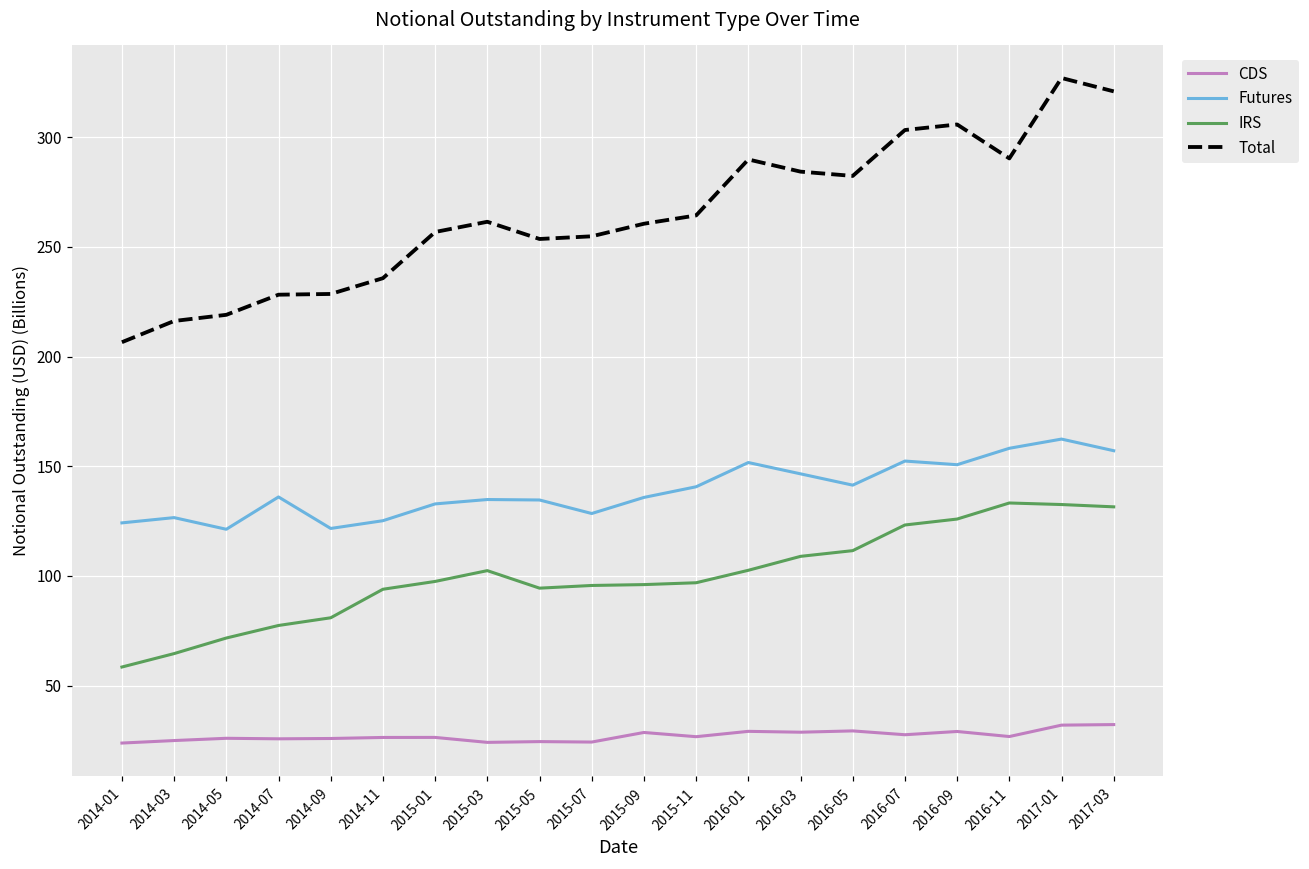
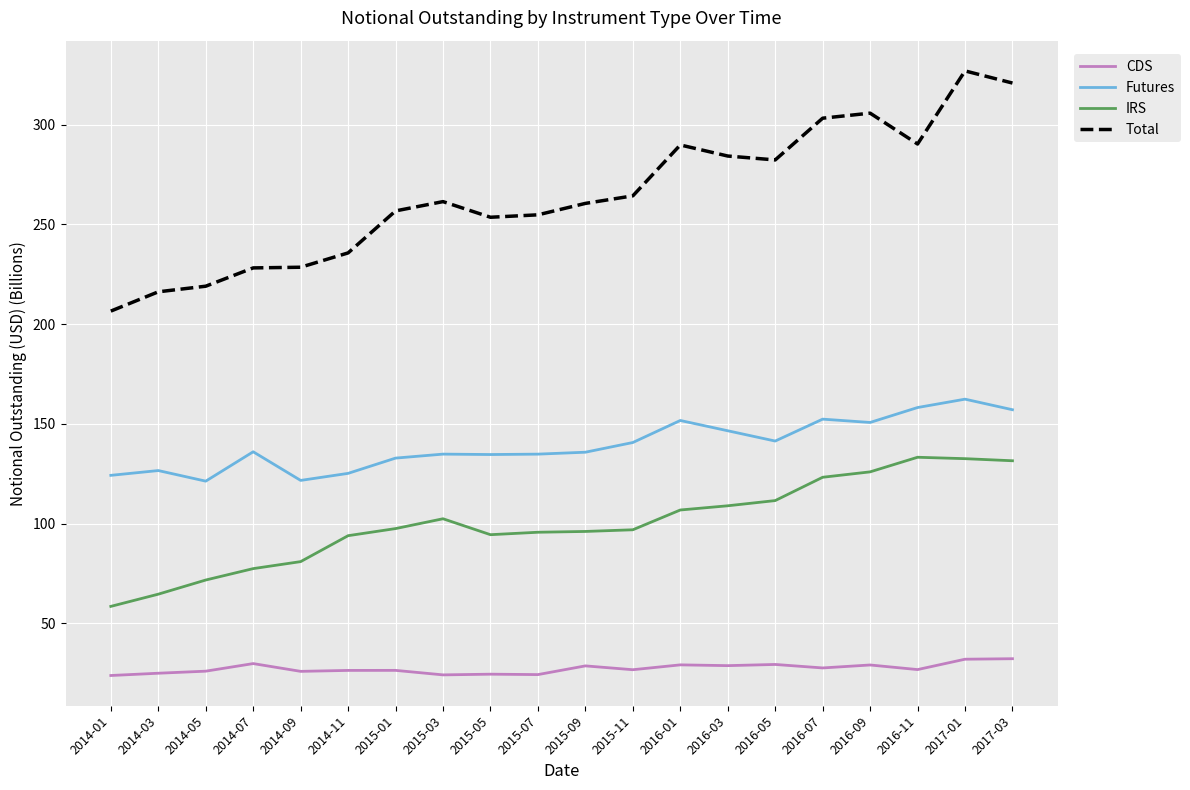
CDS, 2014-07: 26 -> 30
Futures, 2015-07: 128 -> 135
IRS, 2016-01: 103 -> 107
